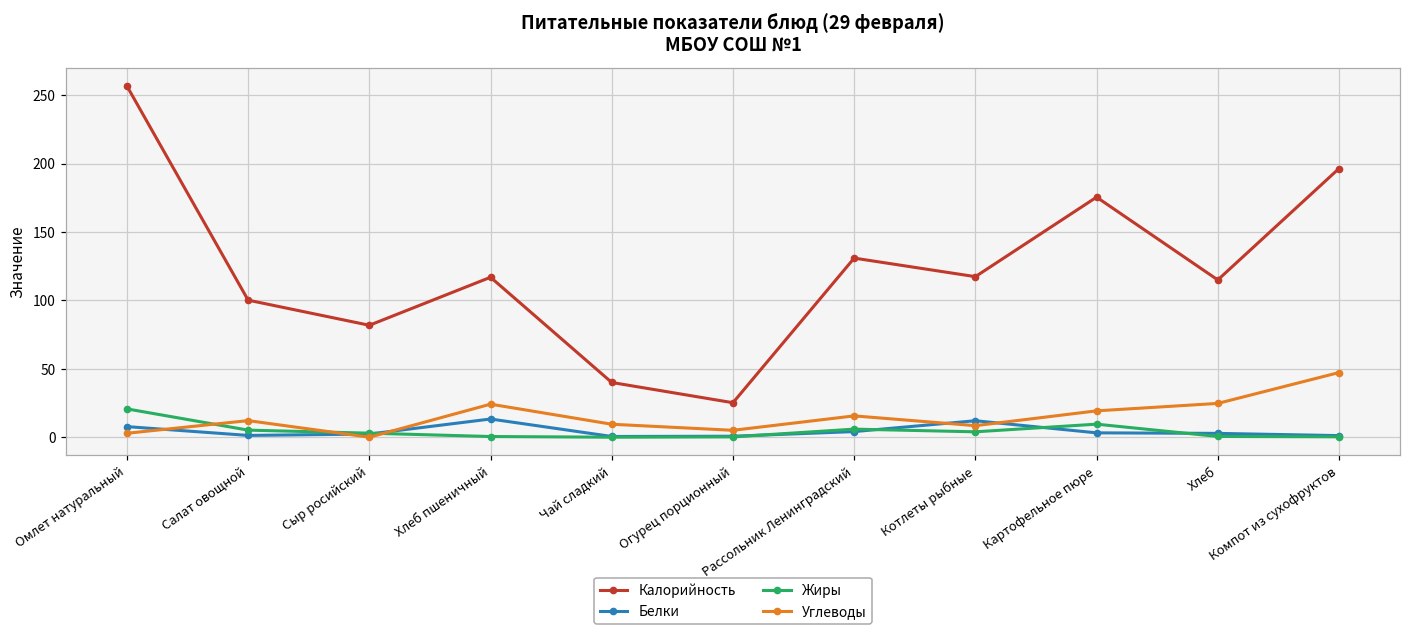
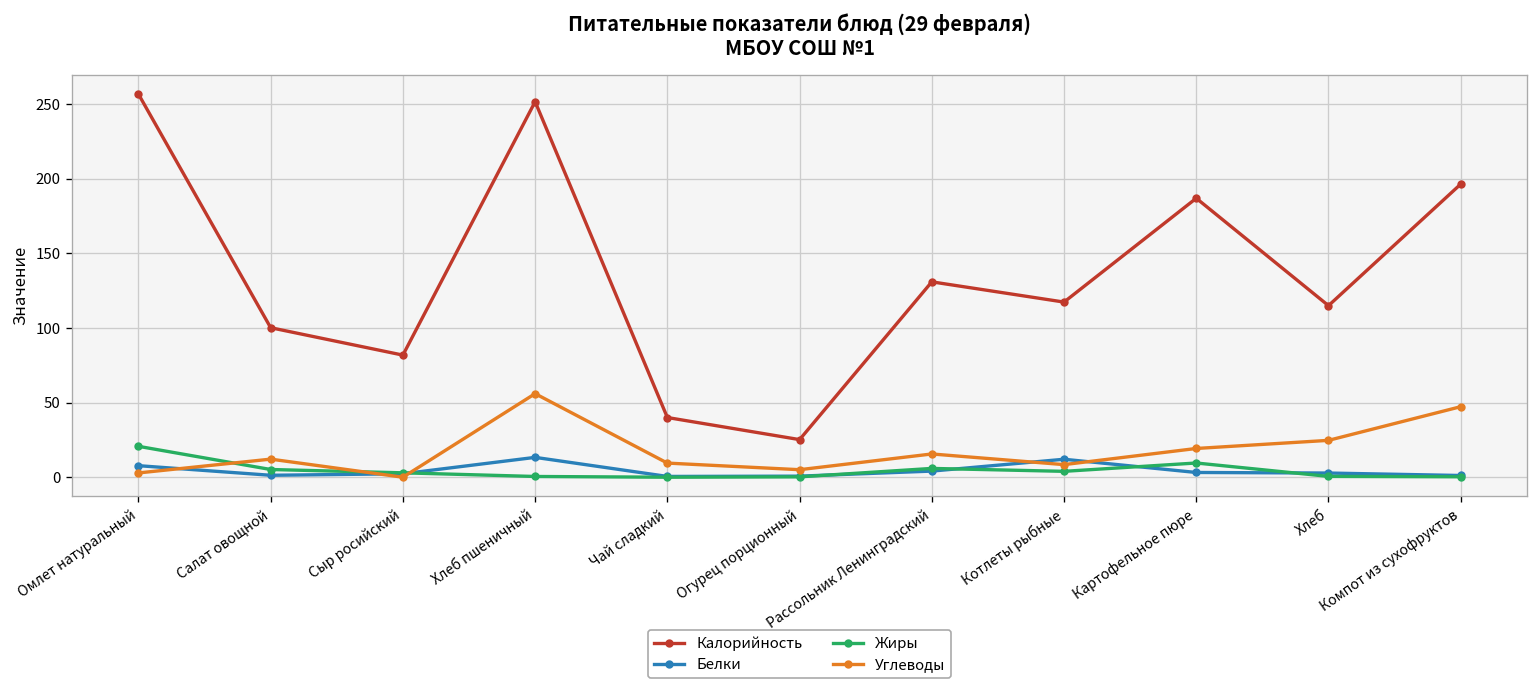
Калорийность, Хлеб пшеничный: 117 -> 252
Углеводы, Хлеб пшеничный: 24 -> 56
Калорийность, Картофельное пюре: 175 -> 187
